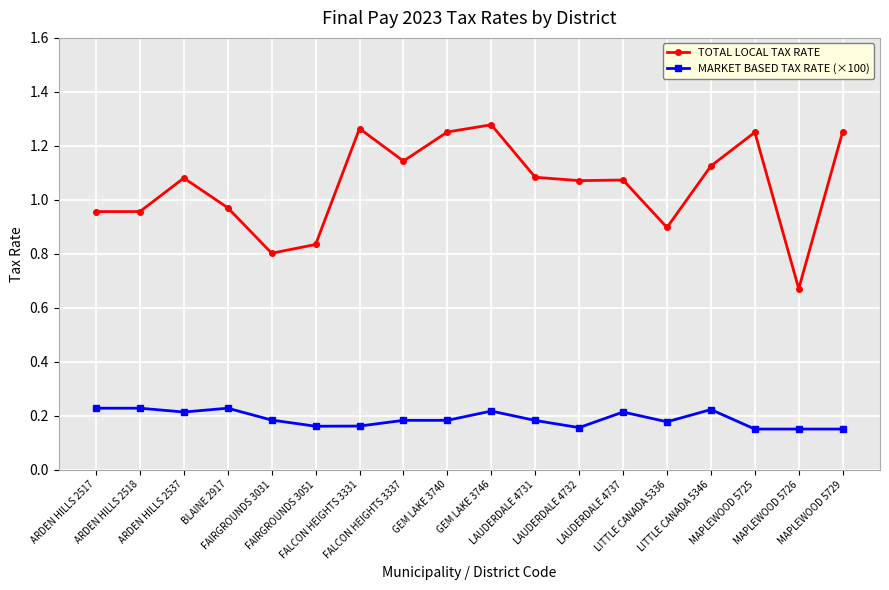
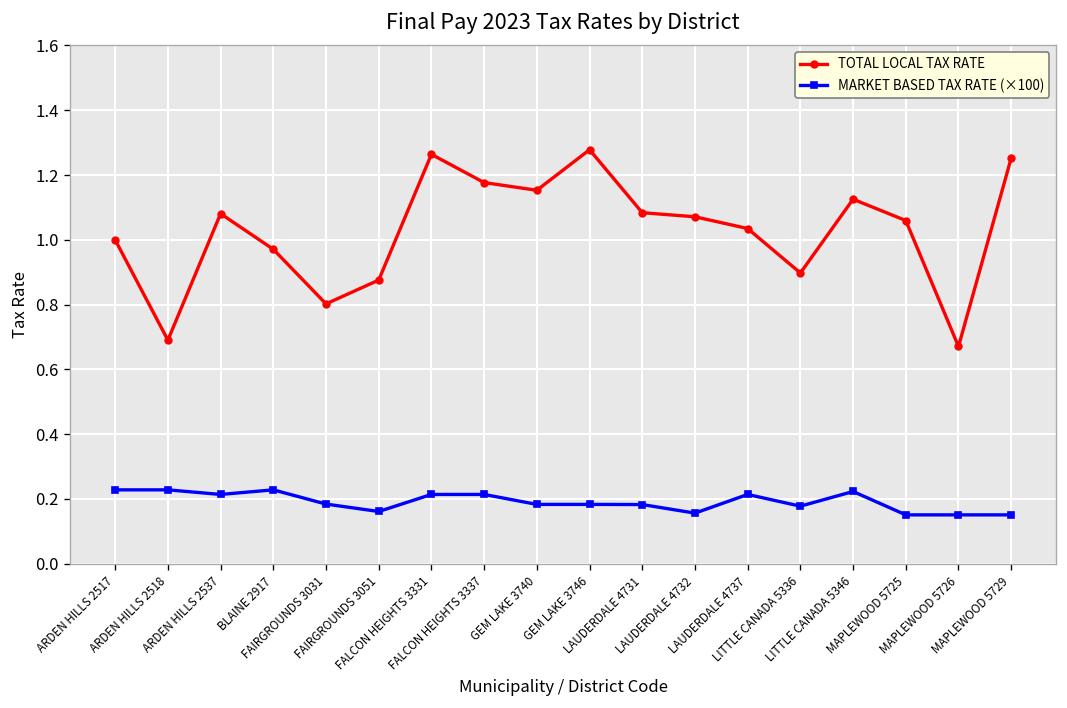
TOTAL LOCAL TAX RATE, ARDEN HILLS 2517: 0.96 -> 1.00
TOTAL LOCAL TAX RATE, ARDEN HILLS 2518: 0.96 -> 0.69
TOTAL LOCAL TAX RATE, FAIRGROUNDS 3051: 0.83 -> 0.88
MARKET BASED TAX RATE (×100), FALCON HEIGHTS 3331: 0.16 -> 0.21
TOTAL LOCAL TAX RATE, FALCON HEIGHTS 3337: 1.14 -> 1.18
MARKET BASED TAX RATE (×100), FALCON HEIGHTS 3337: 0.18 -> 0.21
TOTAL LOCAL TAX RATE, GEM LAKE 3740: 1.25 -> 1.15
MARKET BASED TAX RATE (×100), GEM LAKE 3746: 0.22 -> 0.18
TOTAL LOCAL TAX RATE, LAUDERDALE 4737: 1.07 -> 1.03
TOTAL LOCAL TAX RATE, MAPLEWOOD 5725: 1.25 -> 1.06
